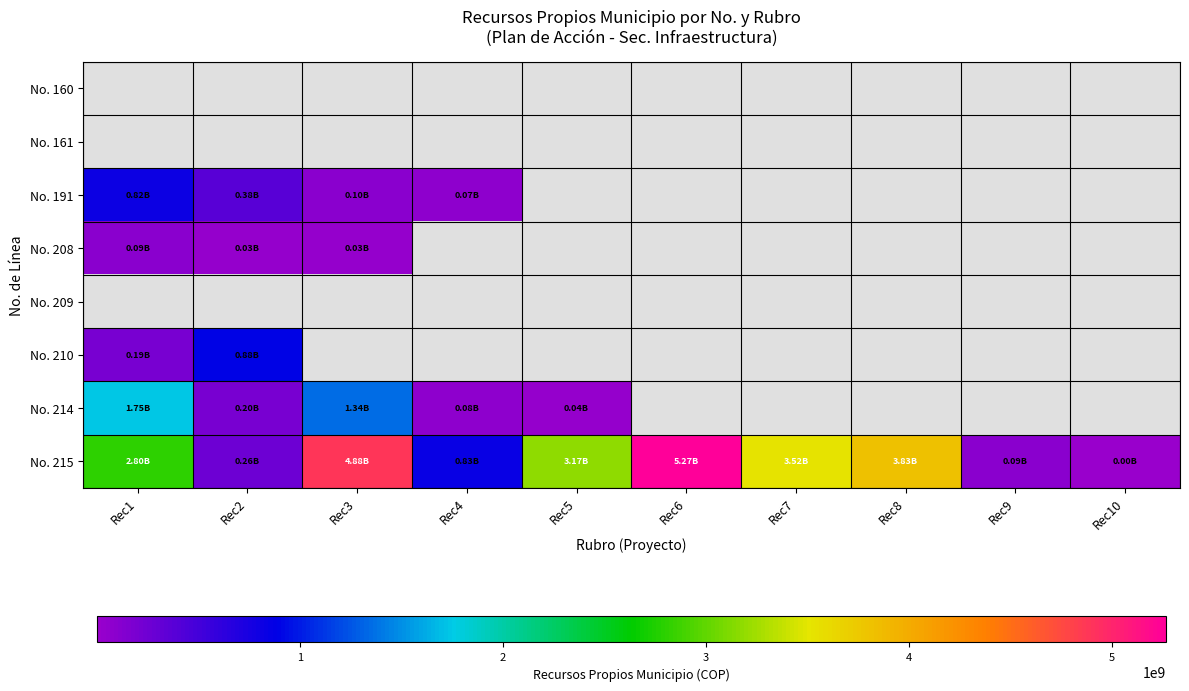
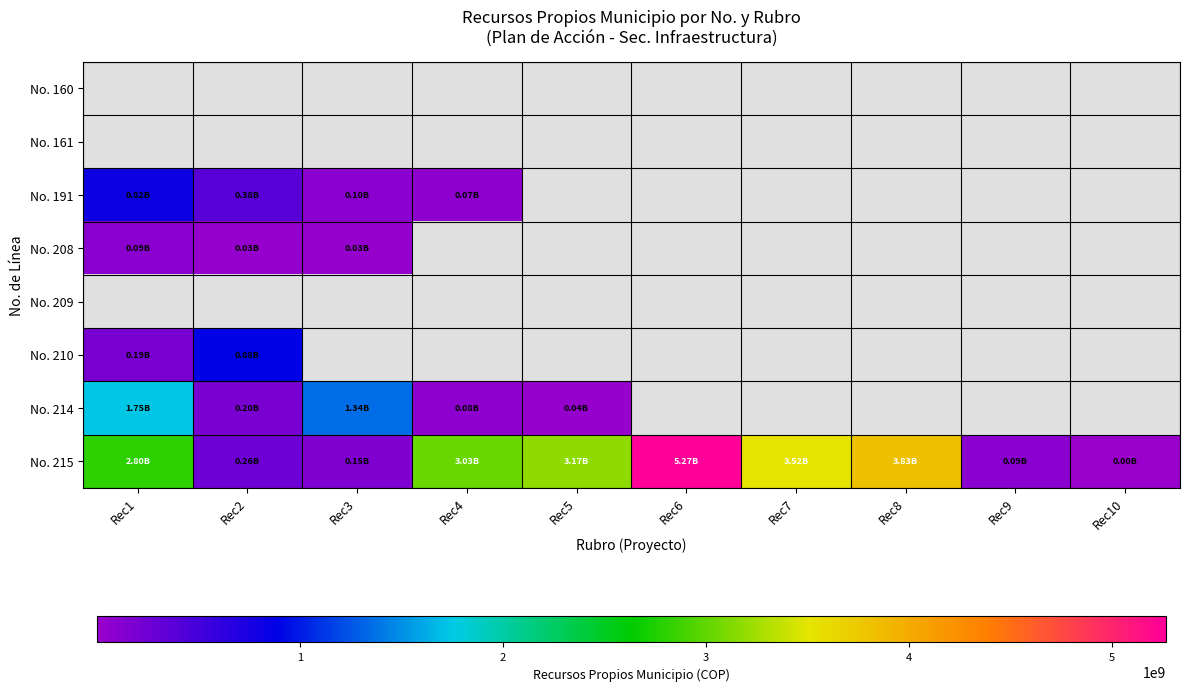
No. 215, Rec3: 4.88B -> 0.15B
No. 215, Rec4: 0.83B -> 3.03B
